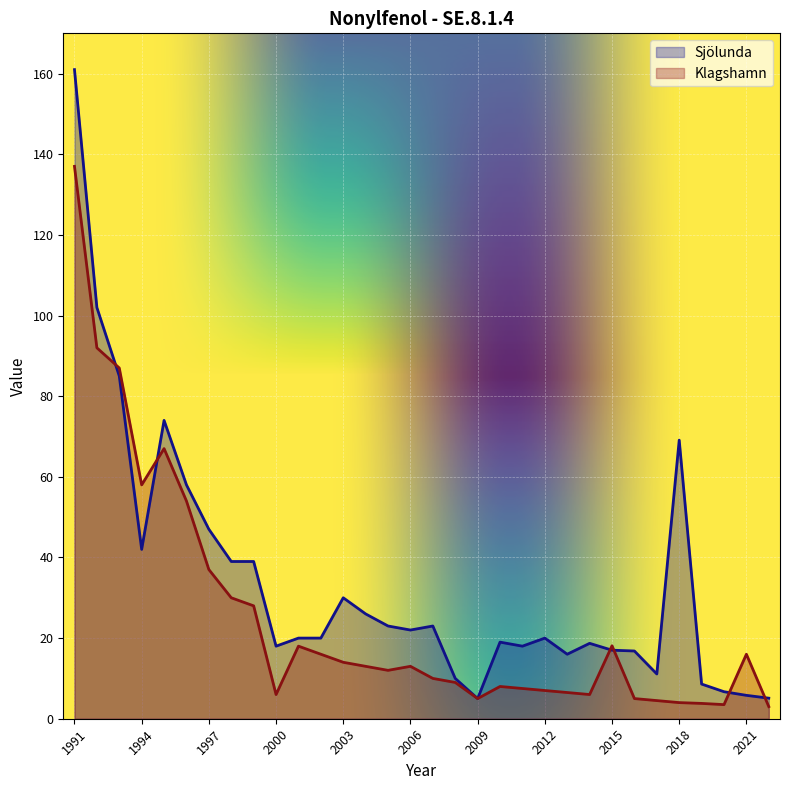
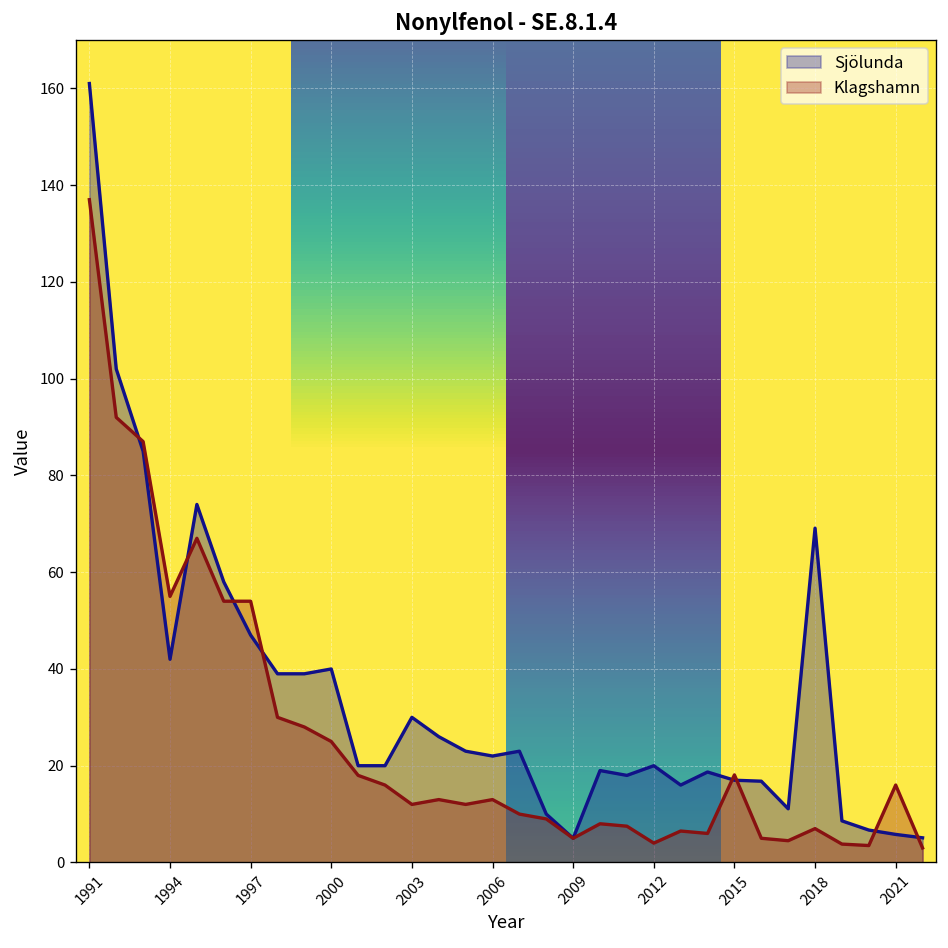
Klagshamn, 1994: 58 -> 55
Klagshamn, 1997: 37 -> 54
Sjölunda, 2000: 18 -> 40
Klagshamn, 2000: 6 -> 25
Klagshamn, 2003: 14 -> 12
Klagshamn, 2012: 7 -> 4
Klagshamn, 2018: 4 -> 7
